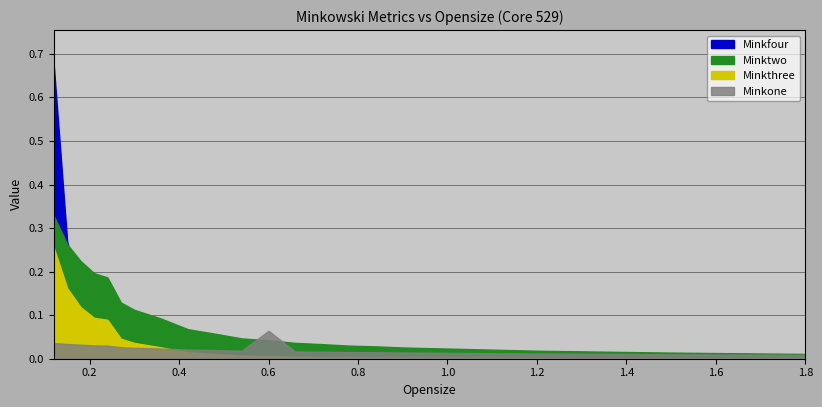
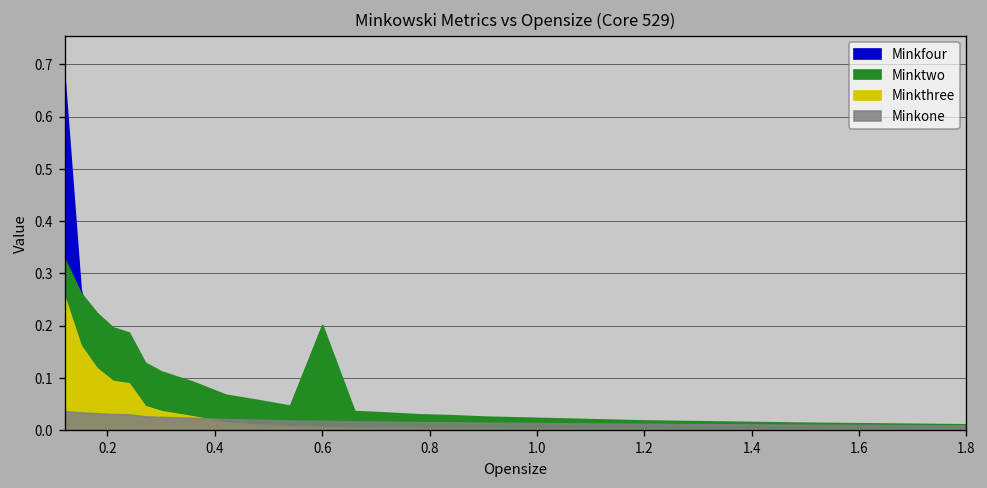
Minktwo, 0.6: 0.04 -> 0.20
Minkone, 0.6: 0.06 -> 0.02
